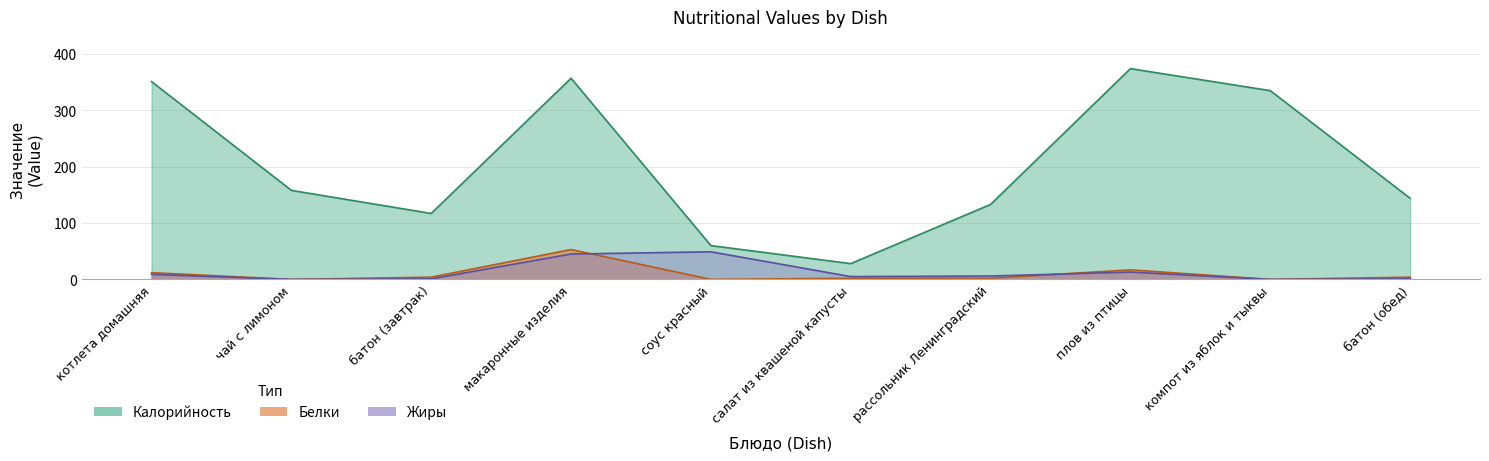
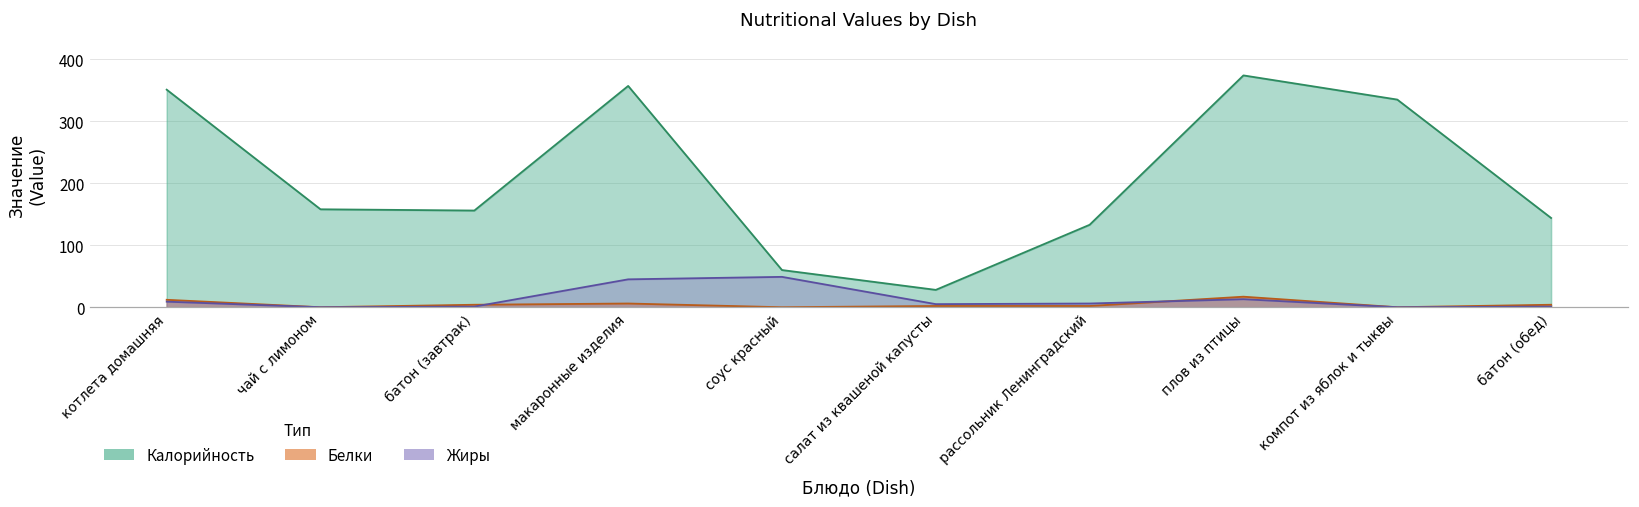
Калорийность, батон (завтрак): 120 -> 160
Белки, макаронные изделия: 50 -> 10
